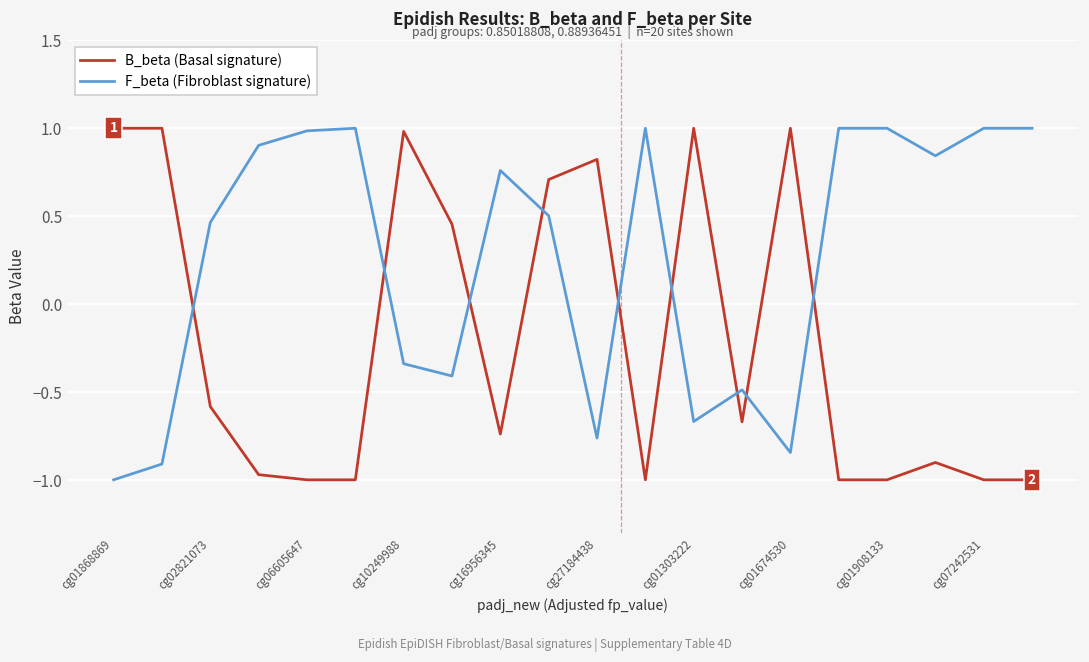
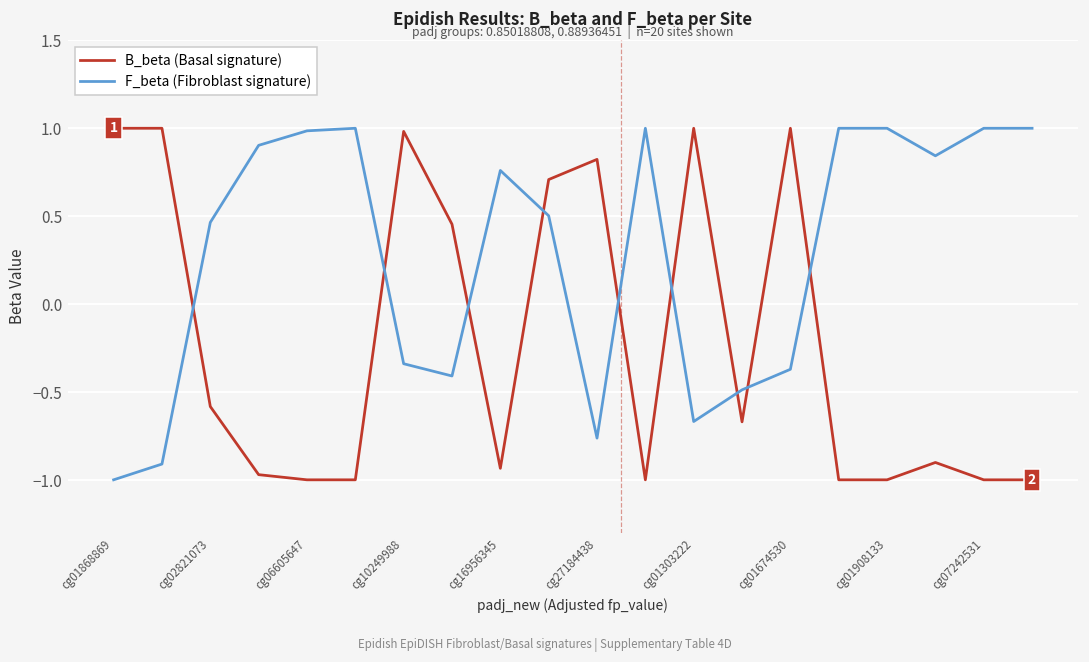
B_beta (Basal signature), cg16956345: -0.74 -> -0.93
F_beta (Fibroblast signature), cg01674530: -0.84 -> -0.37
